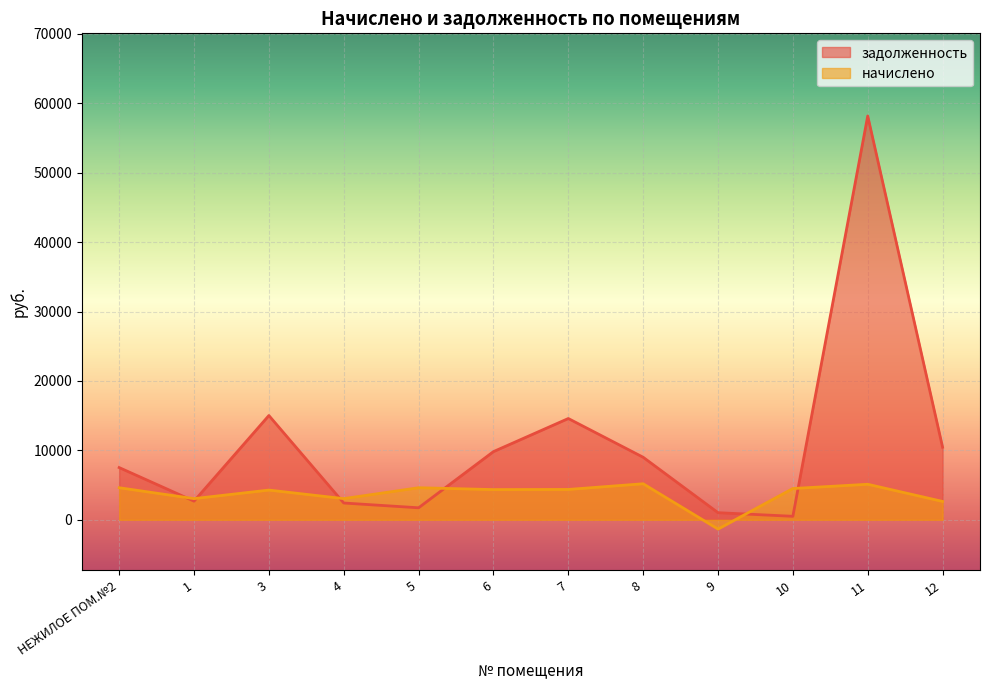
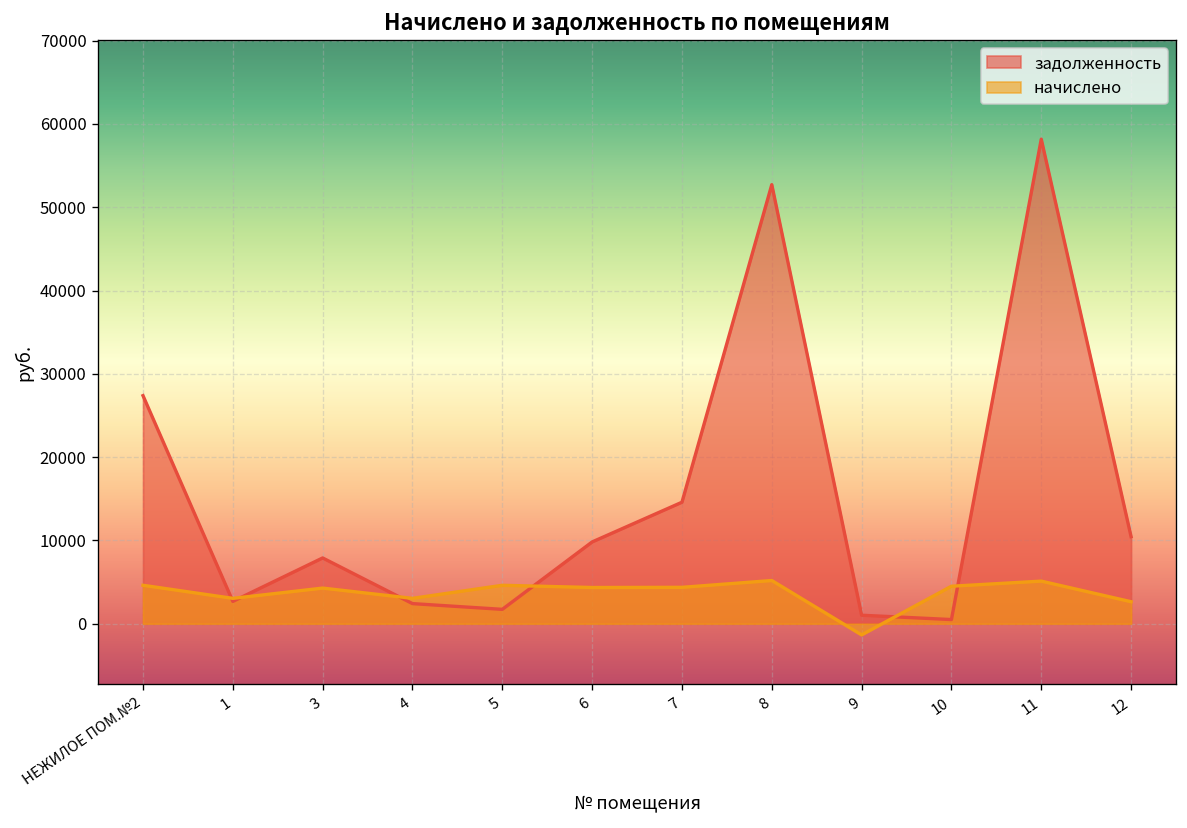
задолженность, НЕЖИЛОЕ ПОМ.№2: 8000 -> 27000
задолженность, 3: 15000 -> 8000
задолженность, 8: 9000 -> 53000
